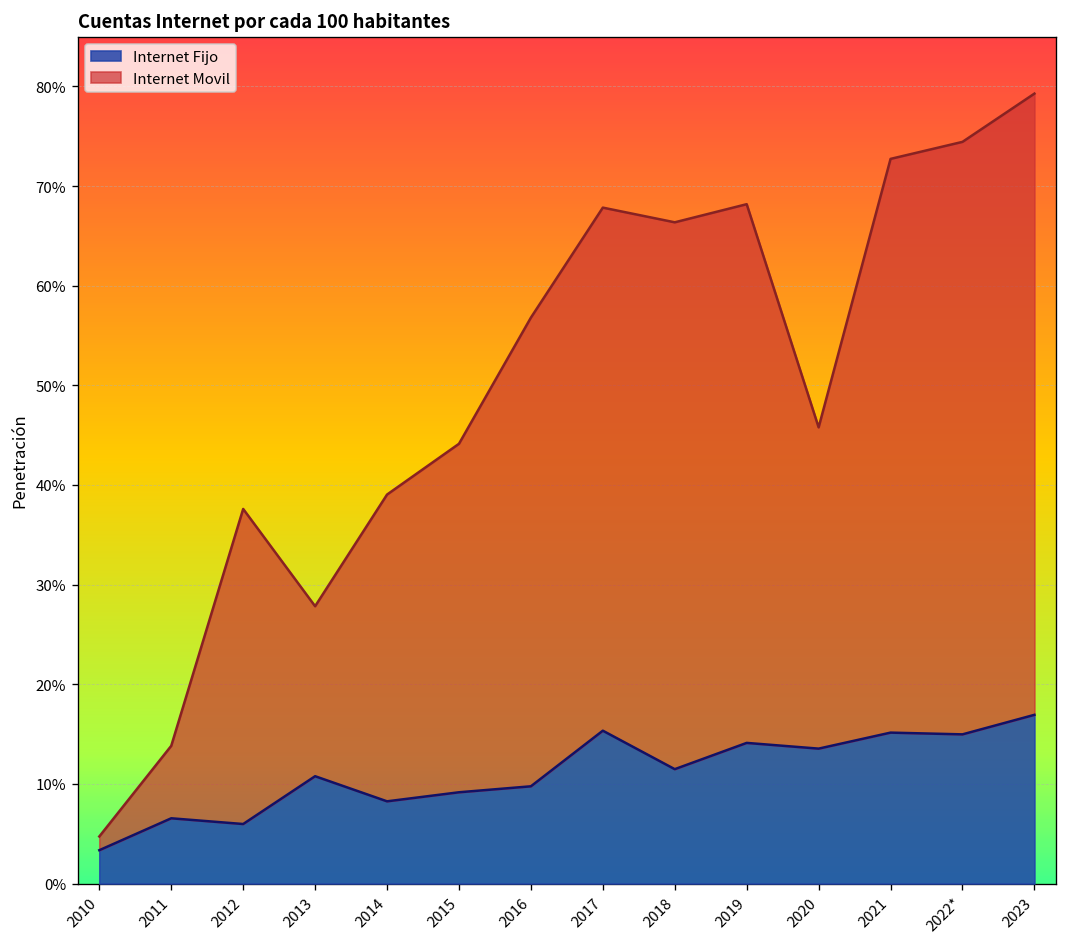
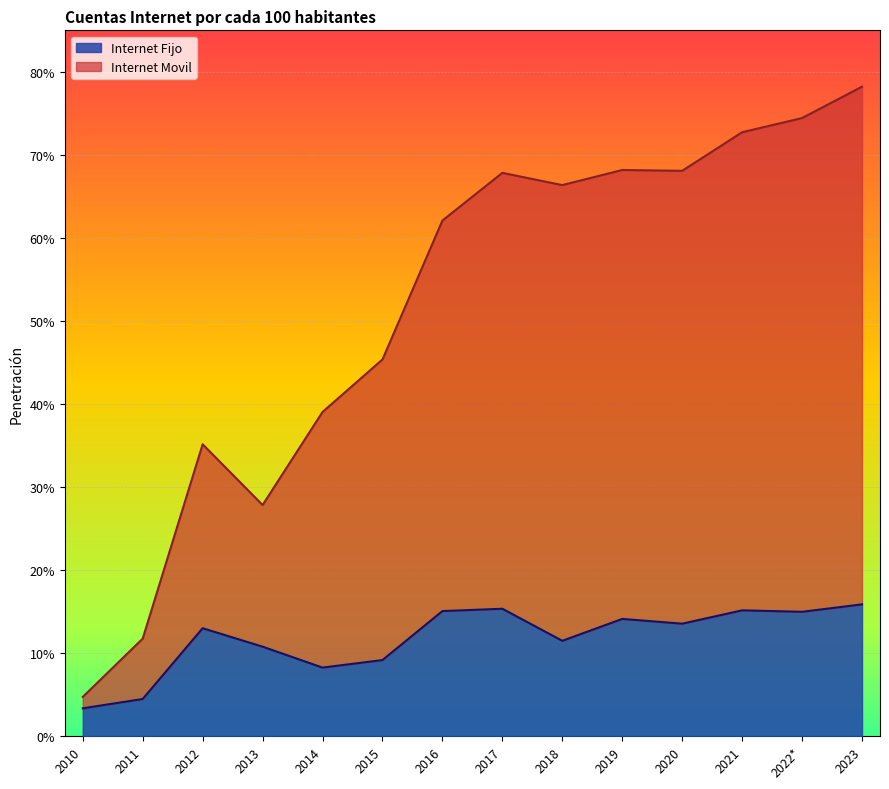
Internet Fijo, 2011: 7% -> 4%
Internet Fijo, 2012: 6% -> 13%
Internet Movil, 2012: 32% -> 22%
Internet Movil, 2015: 35% -> 36%
Internet Fijo, 2016: 10% -> 15%
Internet Movil, 2020: 32% -> 55%
Internet Fijo, 2023: 17% -> 16%
